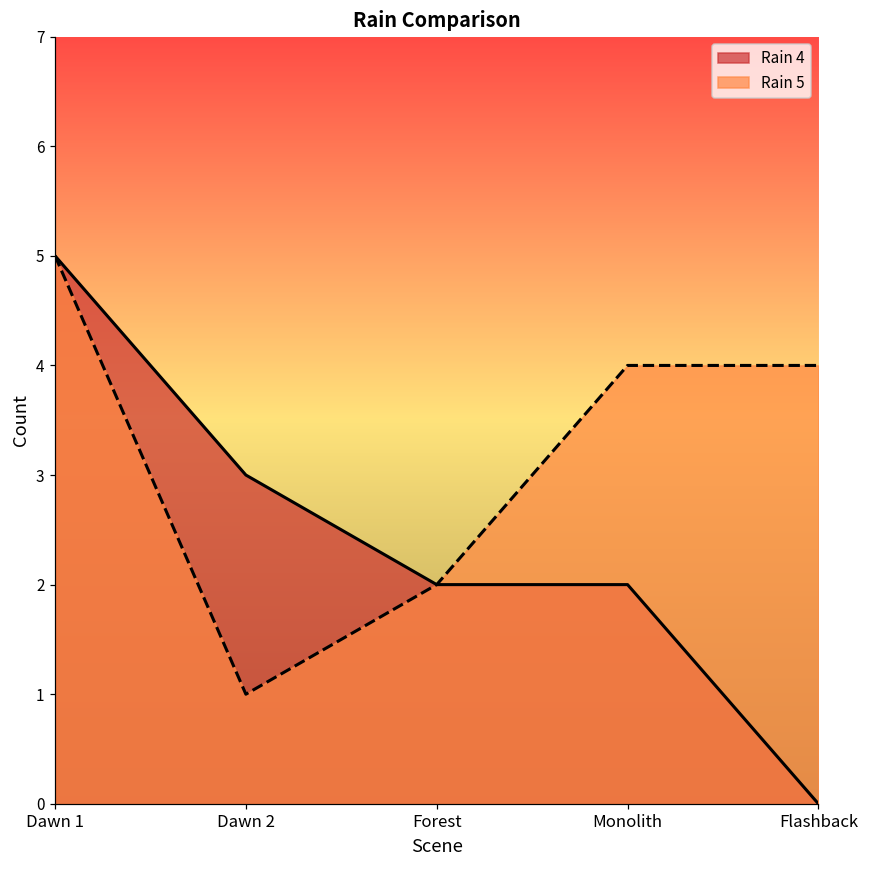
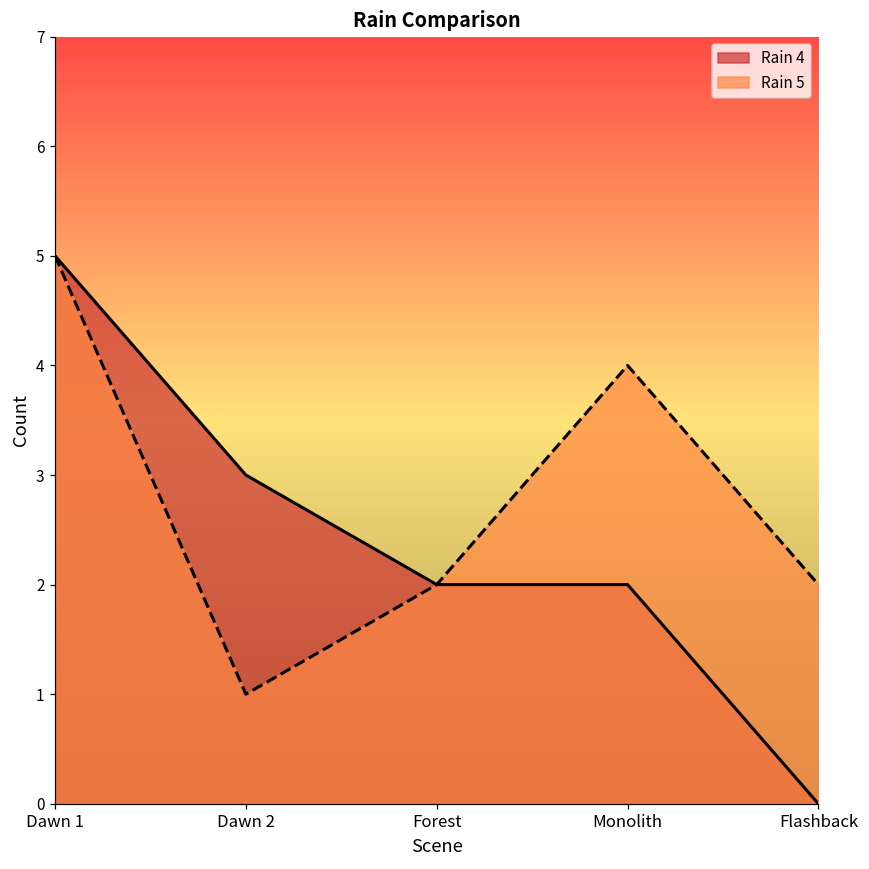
Rain 5, Flashback: 4 -> 2
